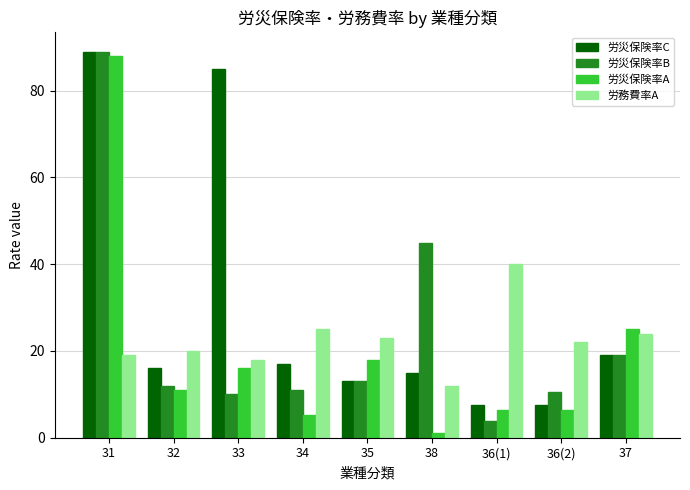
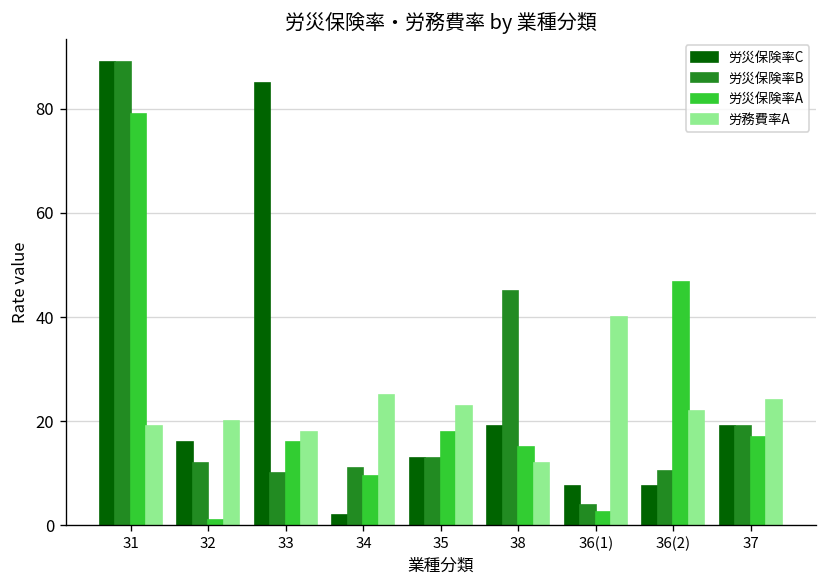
労災保険率A, 31: 88 -> 79
労災保険率A, 32: 11 -> 1
労災保険率C, 34: 17 -> 2
労災保険率A, 34: 5 -> 10
労災保険率C, 38: 15 -> 19
労災保険率A, 38: 1 -> 15
労災保険率A, 36(1): 7 -> 3
労災保険率A, 36(2): 7 -> 47
労災保険率A, 37: 25 -> 17
